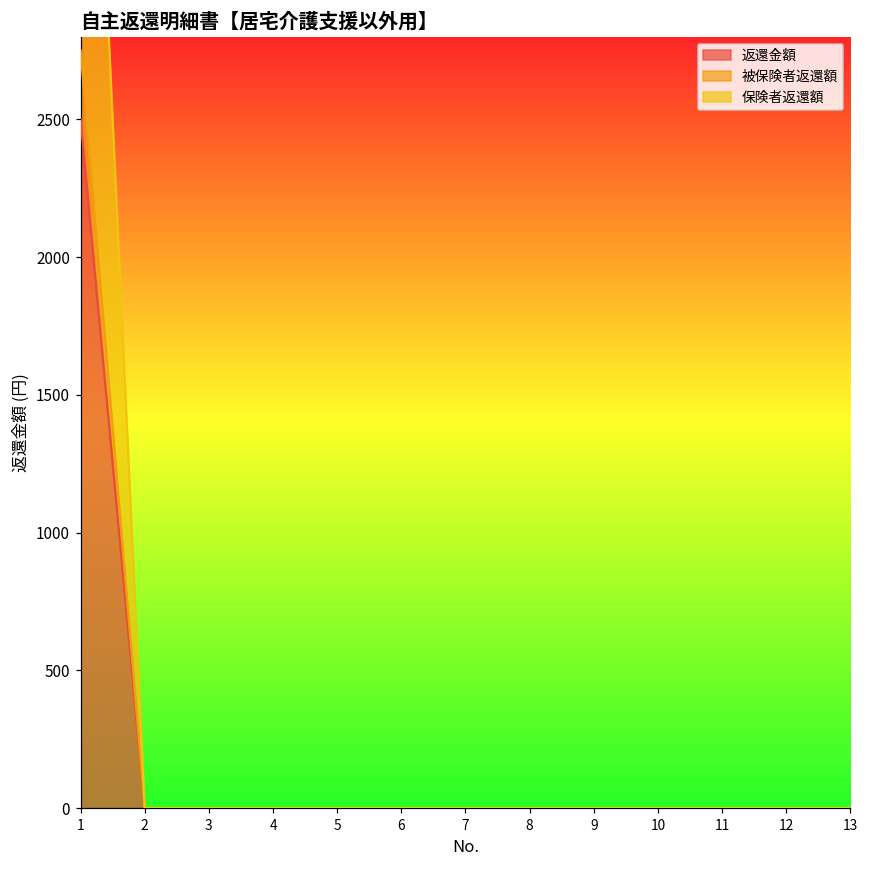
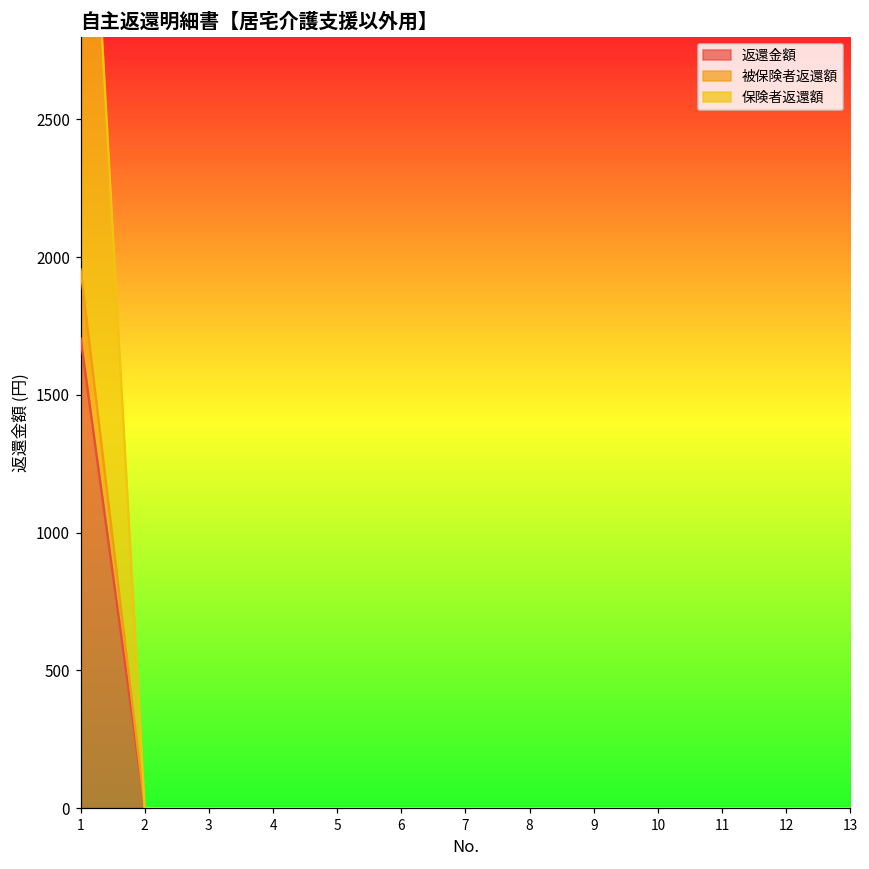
返還金額, 1: 2500 -> 1710
